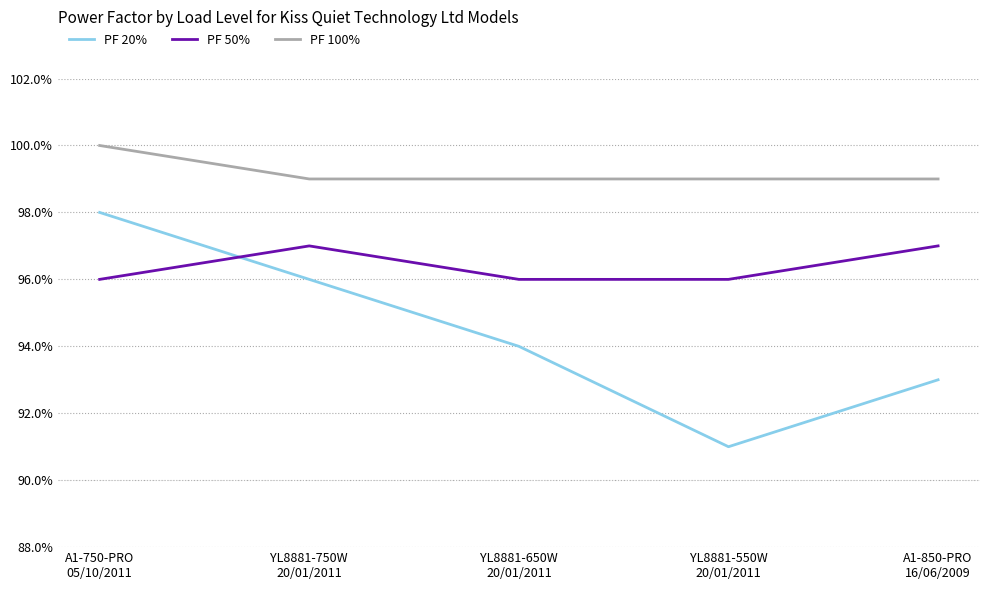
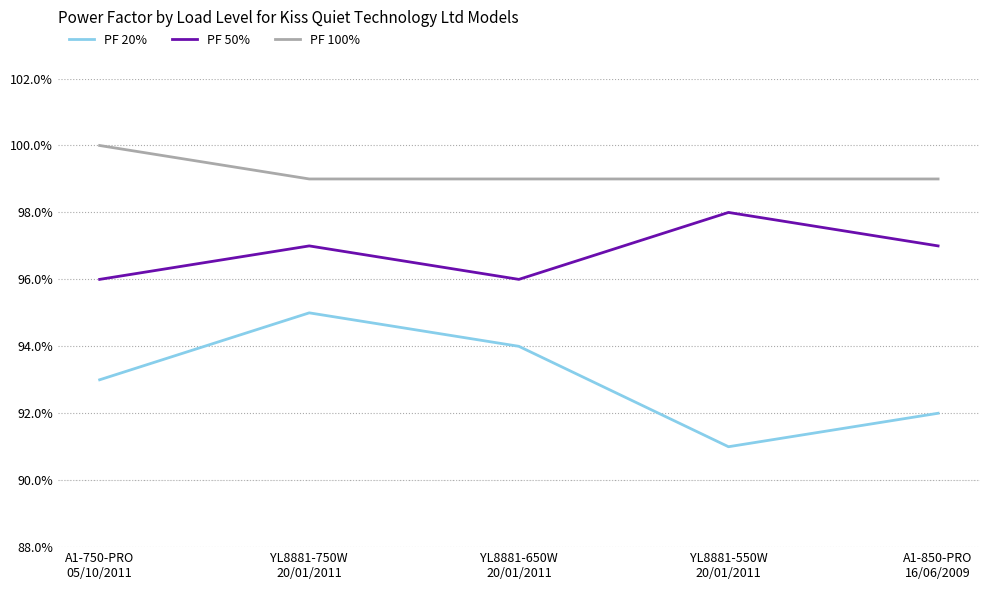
PF 20%, A1-750-PRO 05/10/2011: 98.0% -> 93.0%
PF 20%, YL8881-750W 20/01/2011: 96.0% -> 95.0%
PF 50%, YL8881-550W 20/01/2011: 96.0% -> 98.0%
PF 20%, A1-850-PRO 16/06/2009: 93.0% -> 92.0%
